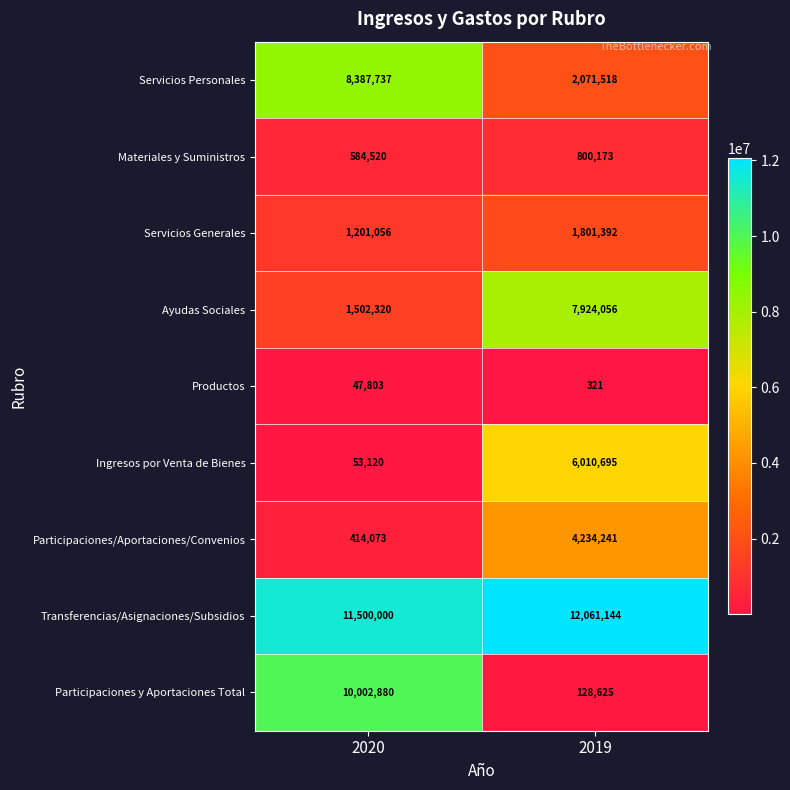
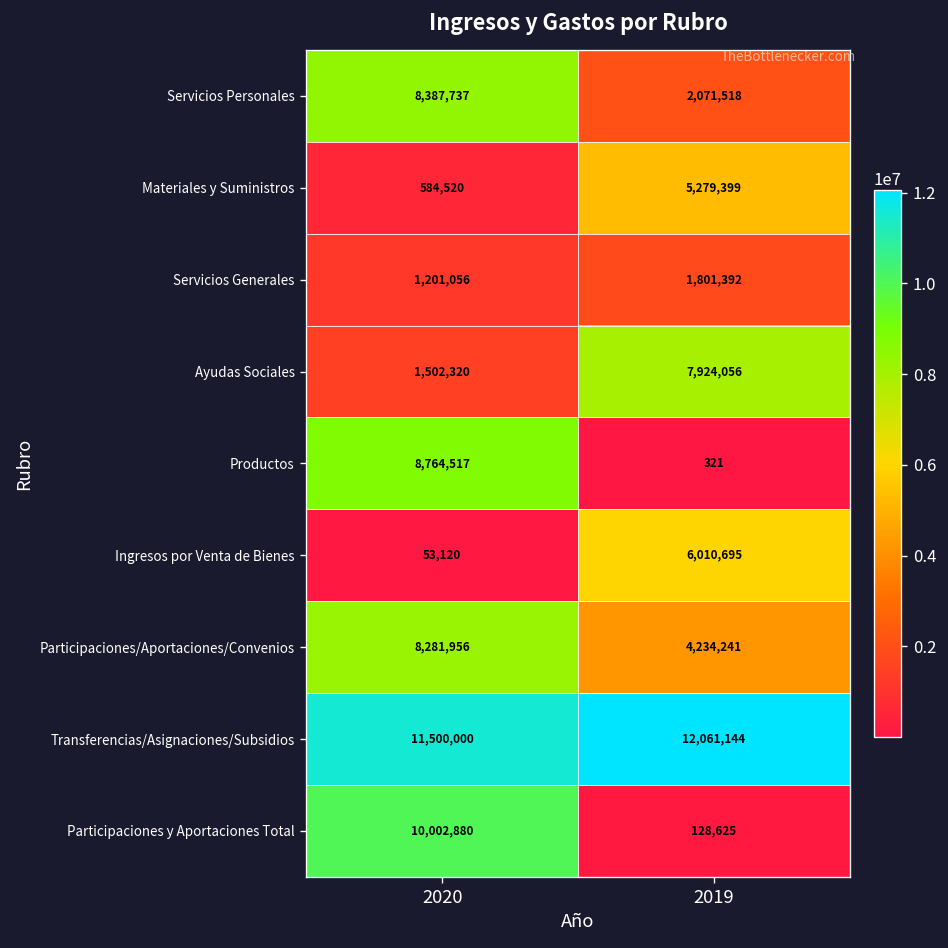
Materiales y Suministros, 2019: 800,173 -> 5,279,399
Productos, 2020: 47,803 -> 8,764,517
Participaciones/Aportaciones/Convenios, 2020: 414,073 -> 8,281,956
